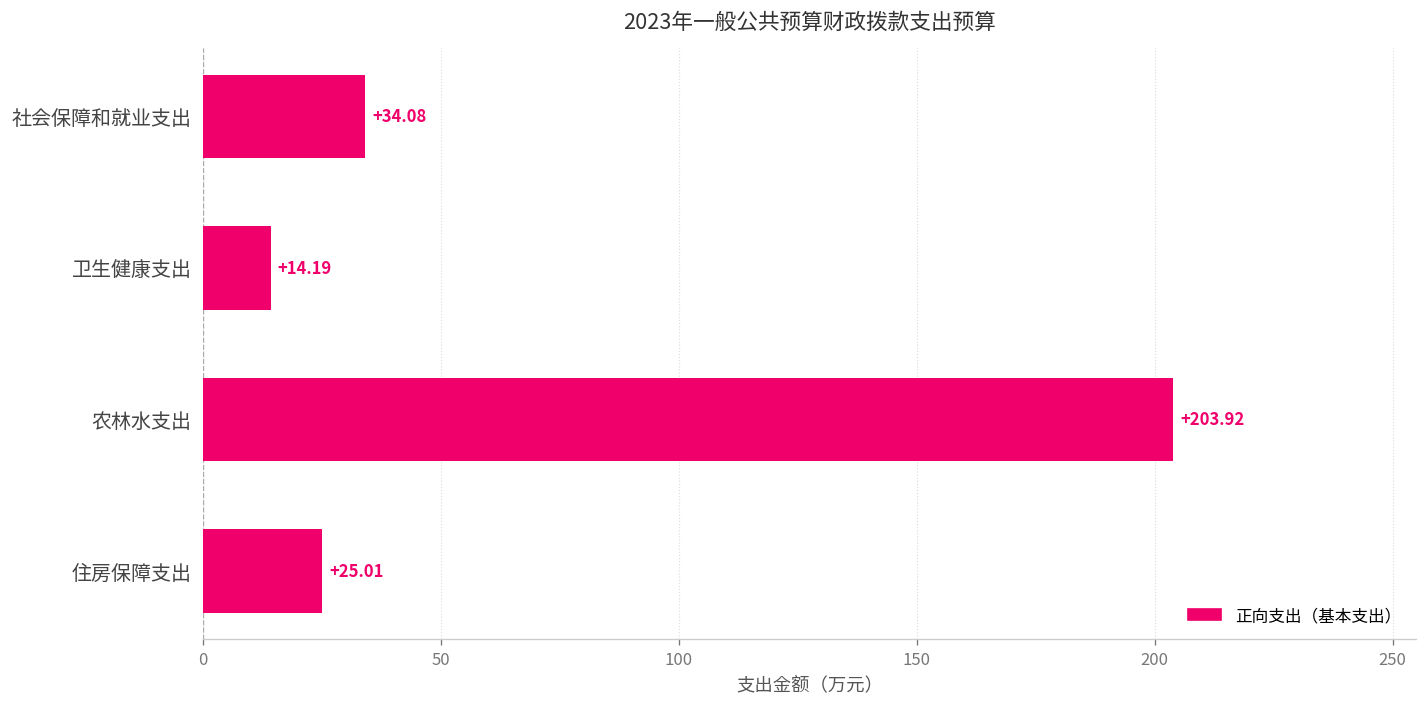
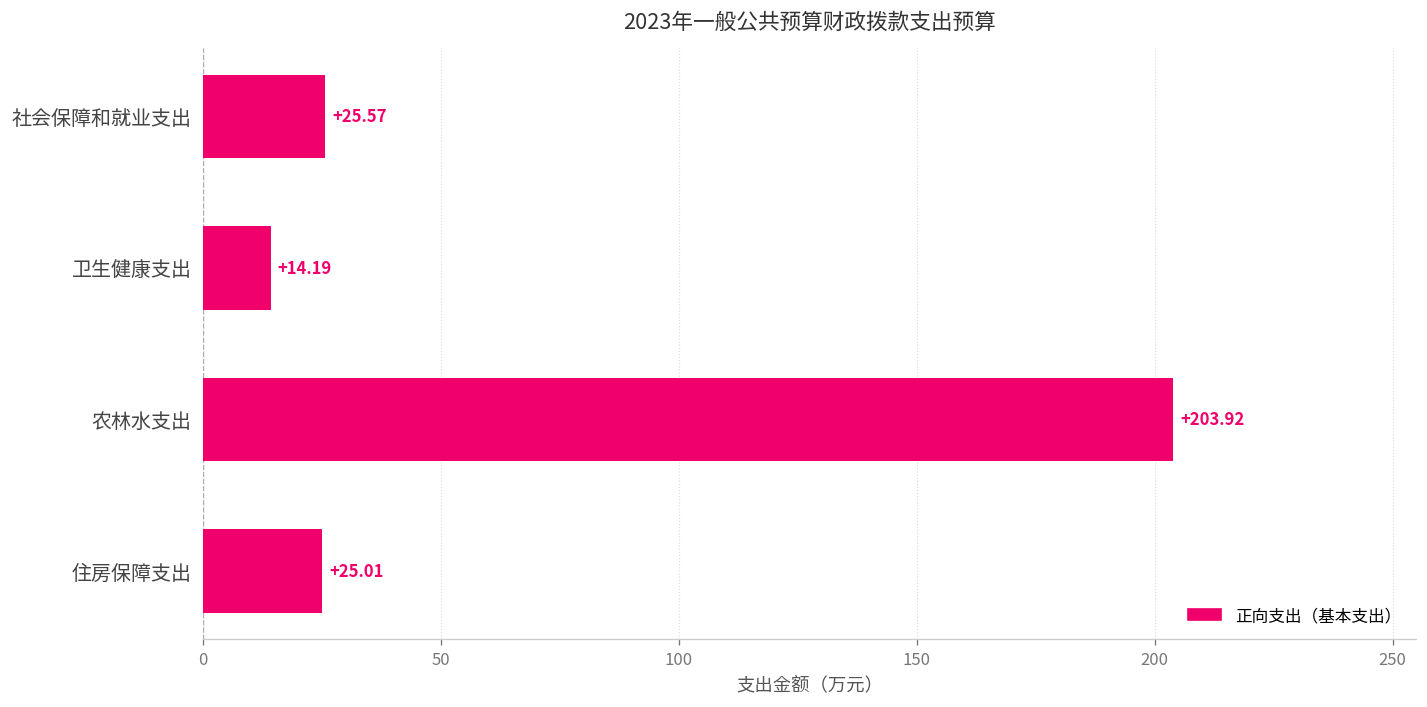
社会保障和就业支出: +34.08 -> +25.57
